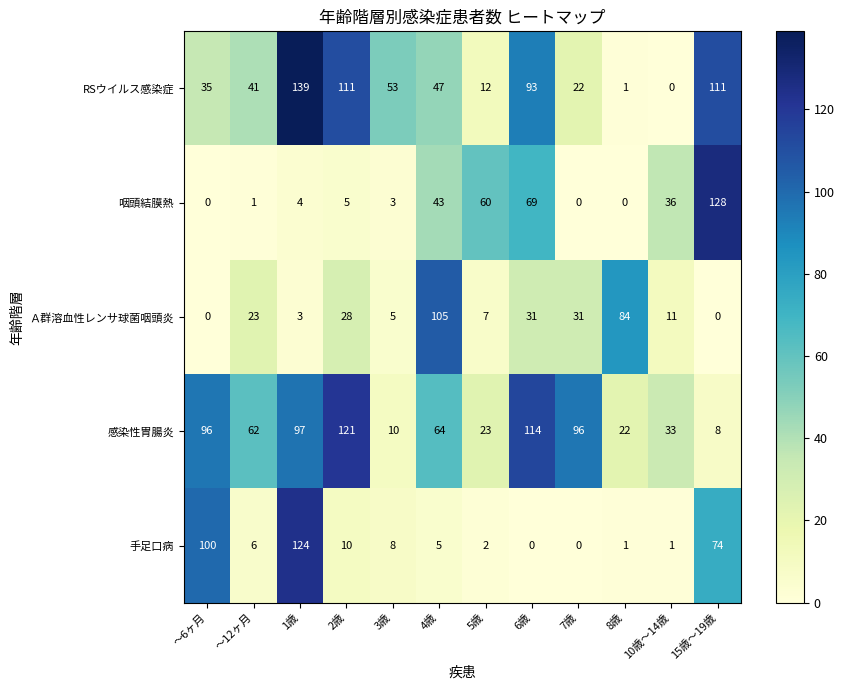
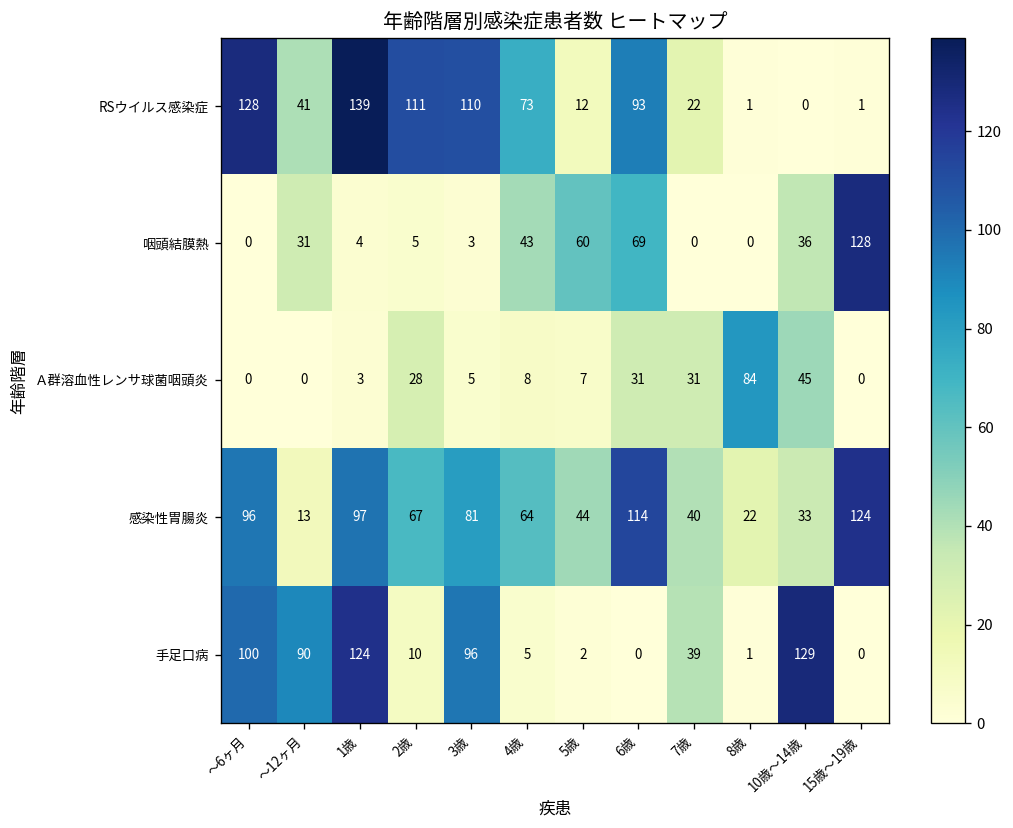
RSウイルス感染症, ～6ヶ月: 35 -> 128
RSウイルス感染症, 3歳: 53 -> 110
RSウイルス感染症, 4歳: 47 -> 73
RSウイルス感染症, 15歳～19歳: 111 -> 1
咽頭結膜熱, ～12ヶ月: 1 -> 31
Ａ群溶血性レンサ球菌咽頭炎, ～12ヶ月: 23 -> 0
Ａ群溶血性レンサ球菌咽頭炎, 4歳: 105 -> 8
Ａ群溶血性レンサ球菌咽頭炎, 10歳～14歳: 11 -> 45
感染性胃腸炎, ～12ヶ月: 62 -> 13
感染性胃腸炎, 2歳: 121 -> 67
感染性胃腸炎, 3歳: 10 -> 81
感染性胃腸炎, 5歳: 23 -> 44
感染性胃腸炎, 7歳: 96 -> 40
感染性胃腸炎, 15歳～19歳: 8 -> 124
手足口病, ～12ヶ月: 6 -> 90
手足口病, 3歳: 8 -> 96
手足口病, 7歳: 0 -> 39
手足口病, 10歳～14歳: 1 -> 129
手足口病, 15歳～19歳: 74 -> 0
